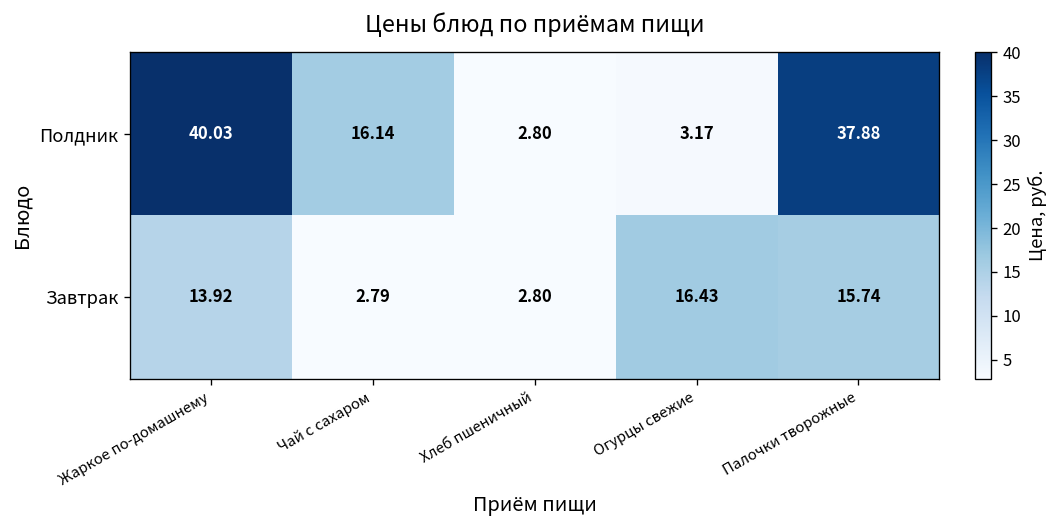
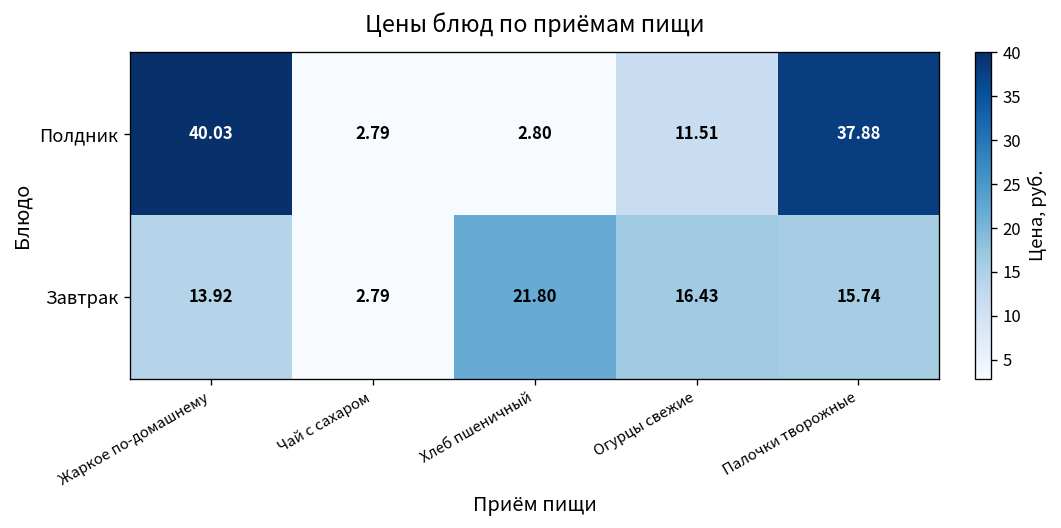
Полдник, Чай с сахаром: 16.14 -> 2.79
Полдник, Огурцы свежие: 3.17 -> 11.51
Завтрак, Хлеб пшеничный: 2.80 -> 21.80
